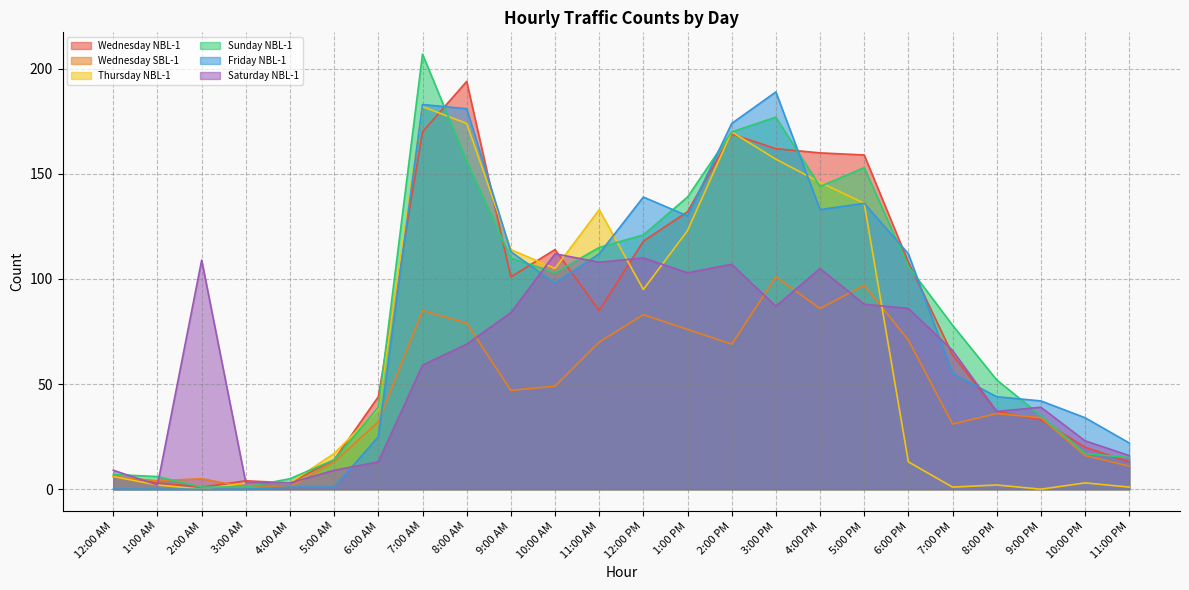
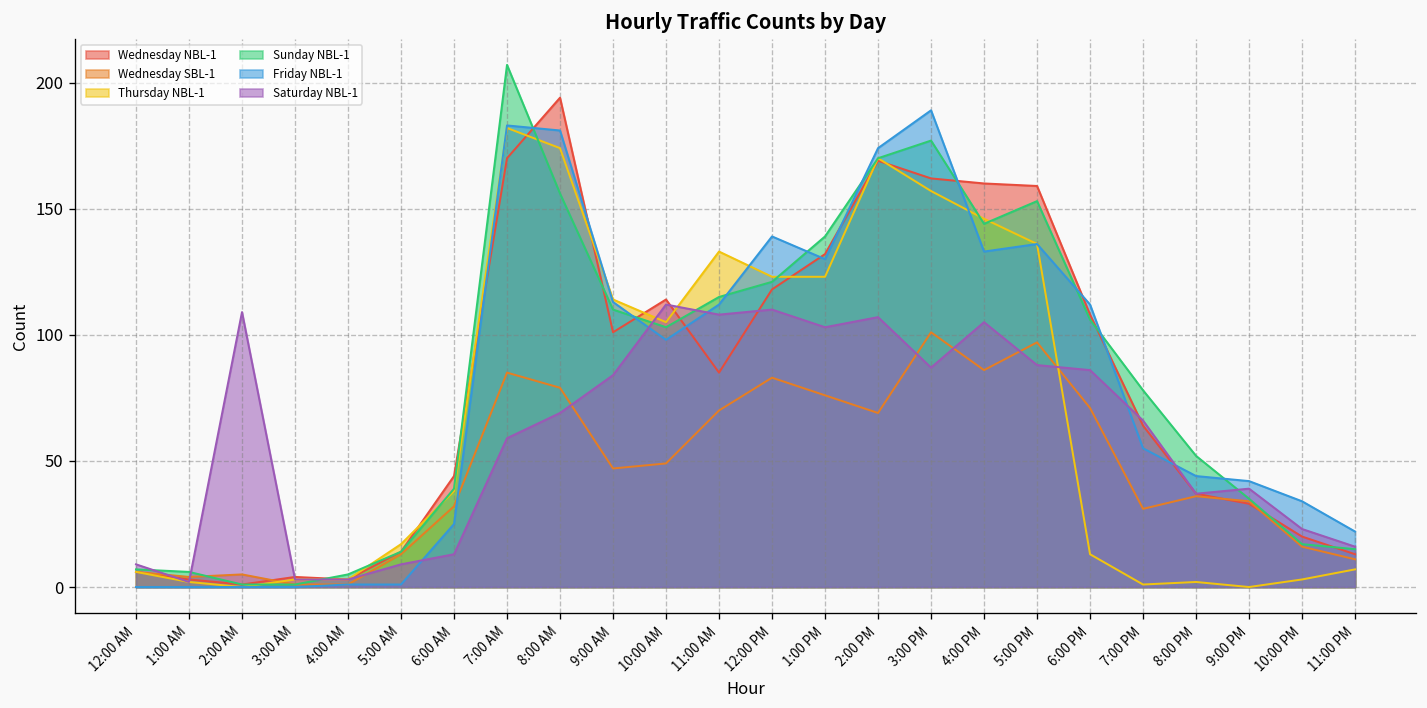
Thursday NBL-1, 12:00 PM: 95 -> 123
Thursday NBL-1, 11:00 PM: 1 -> 7
